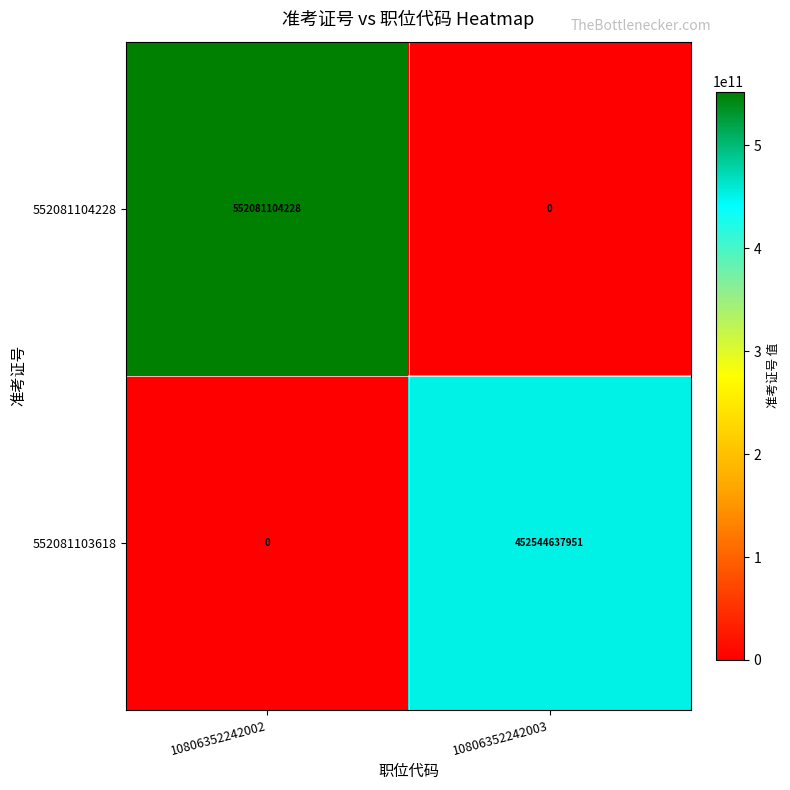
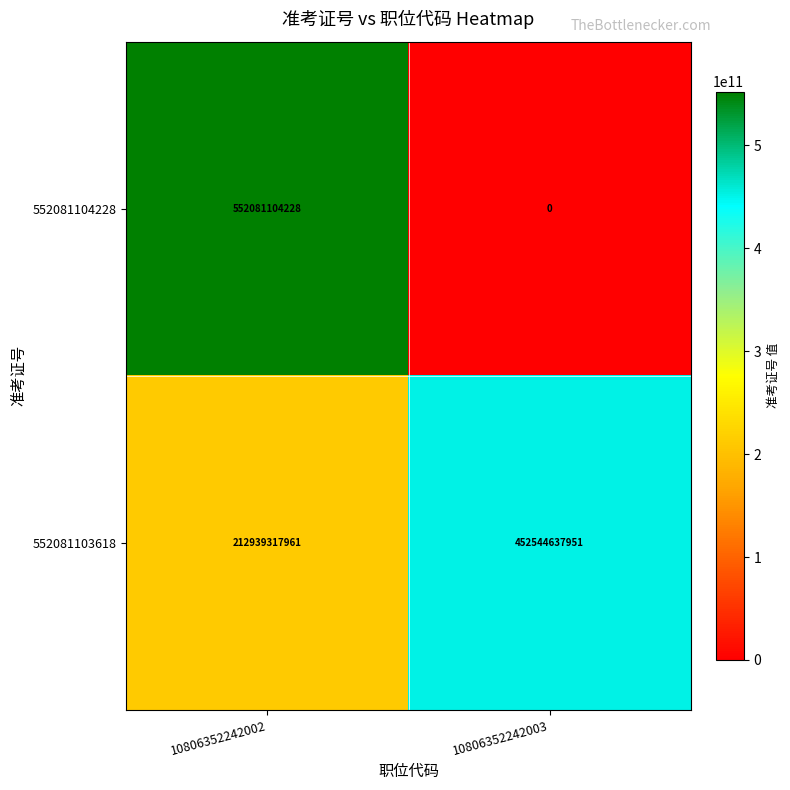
552081103618, 10806352242002: 0 -> 212939317961
